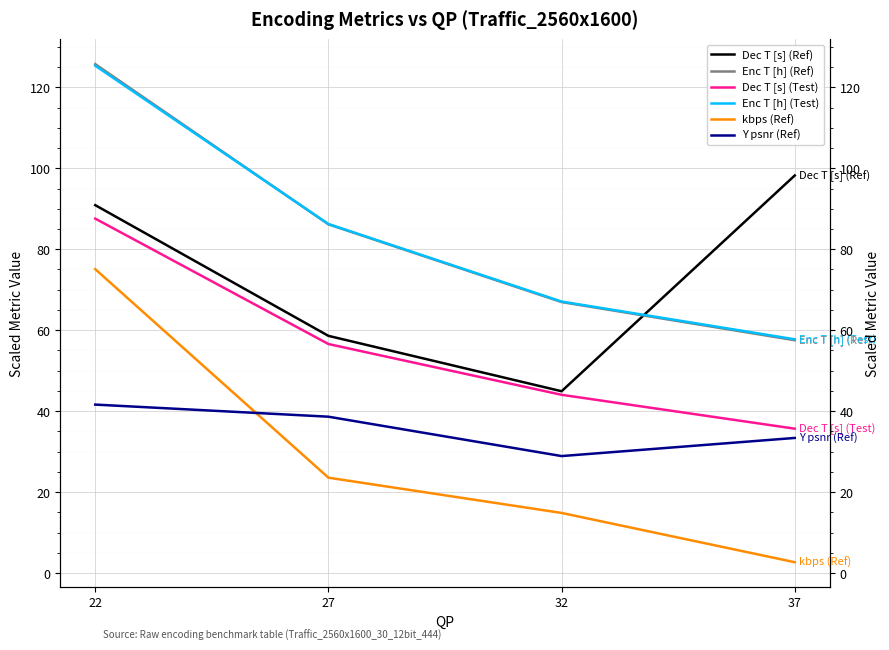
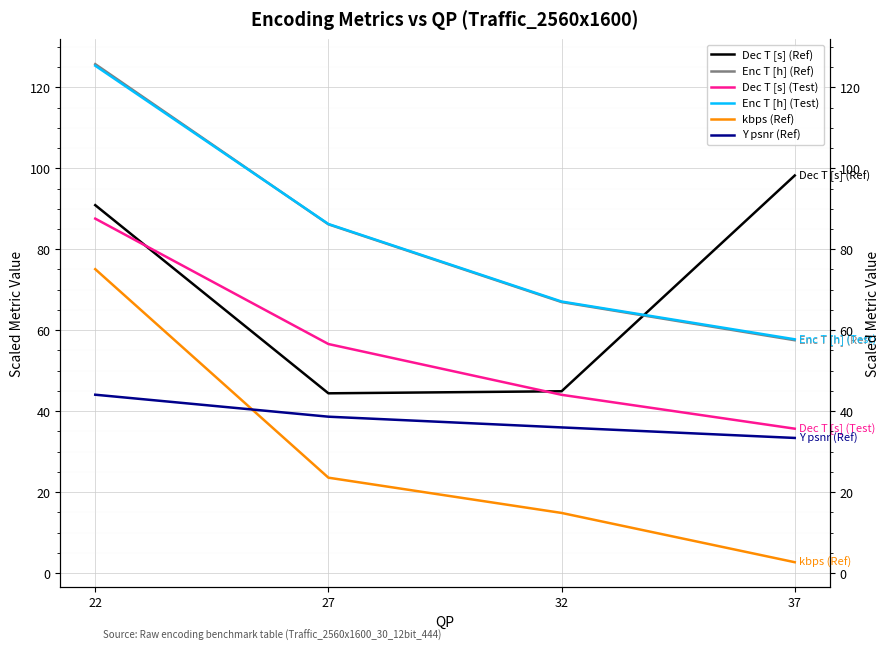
Y psnr (Ref), 22: 42 -> 44
Dec T [s] (Ref), 27: 59 -> 44
Y psnr (Ref), 32: 29 -> 36
